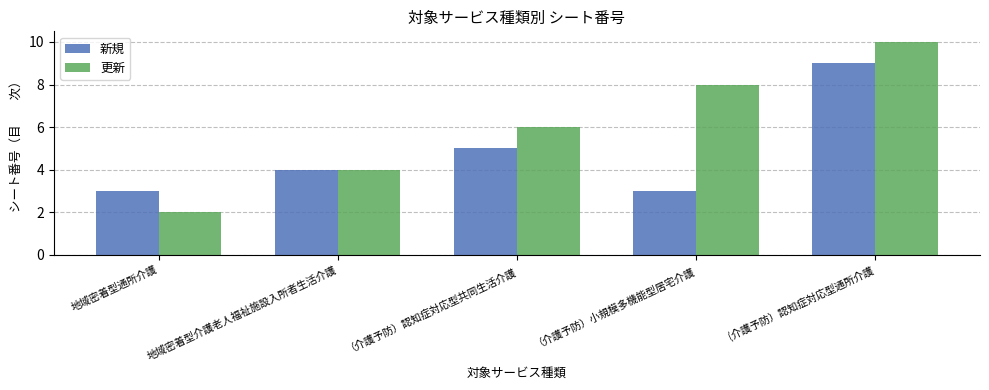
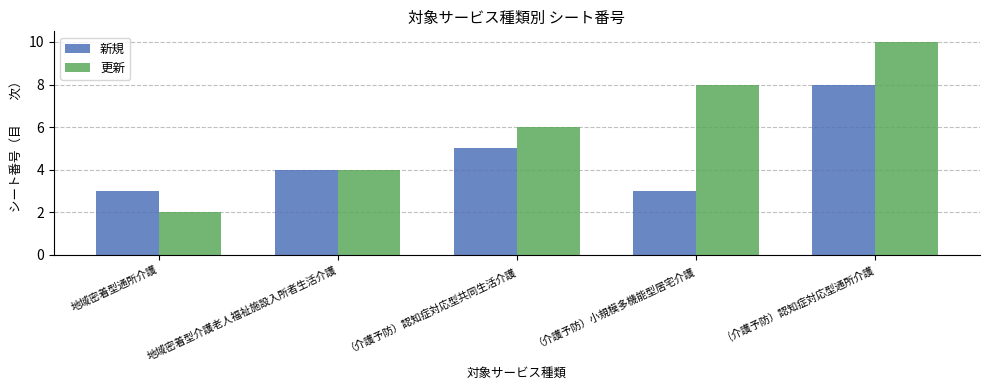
新規, (介護予防）認知症対応型通所介護: 9 -> 8
